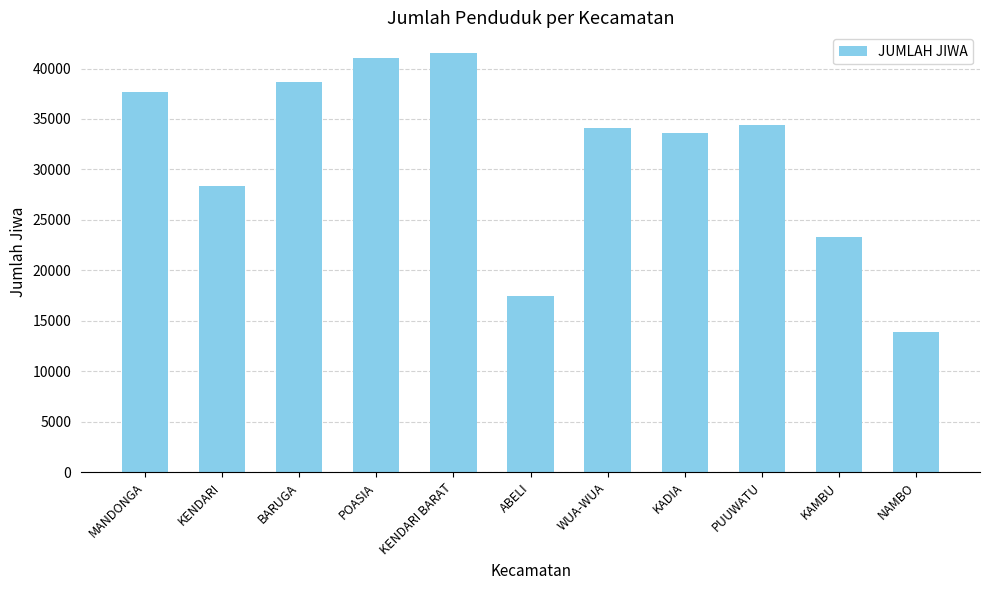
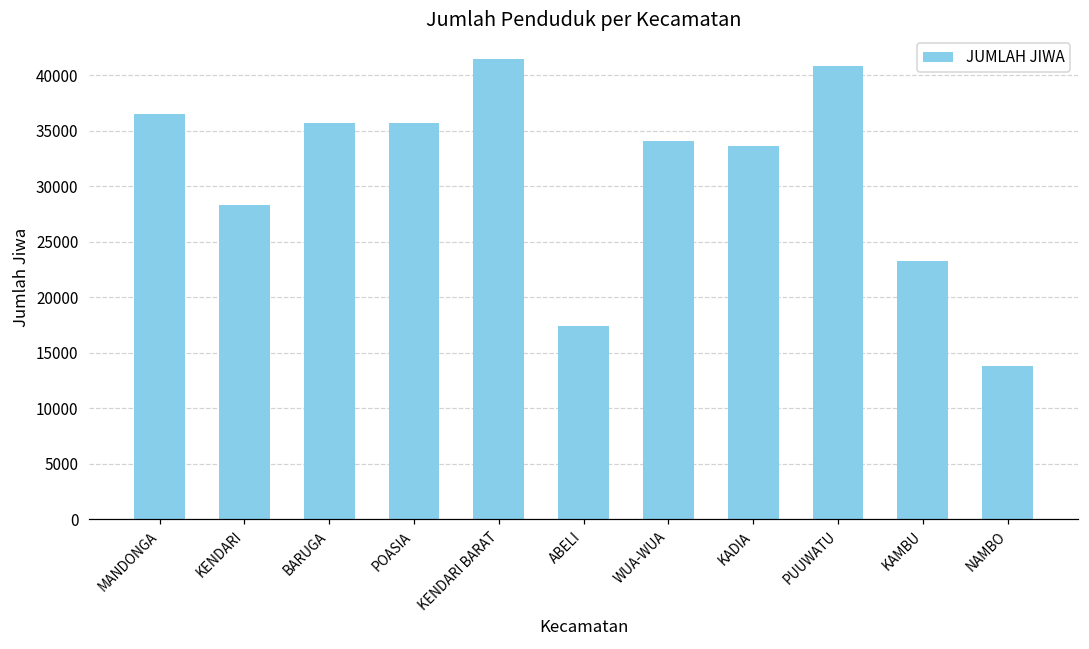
MANDONGA: 37700 -> 36500
BARUGA: 38700 -> 35700
POASIA: 41000 -> 35800
PUUWATU: 34400 -> 40900
